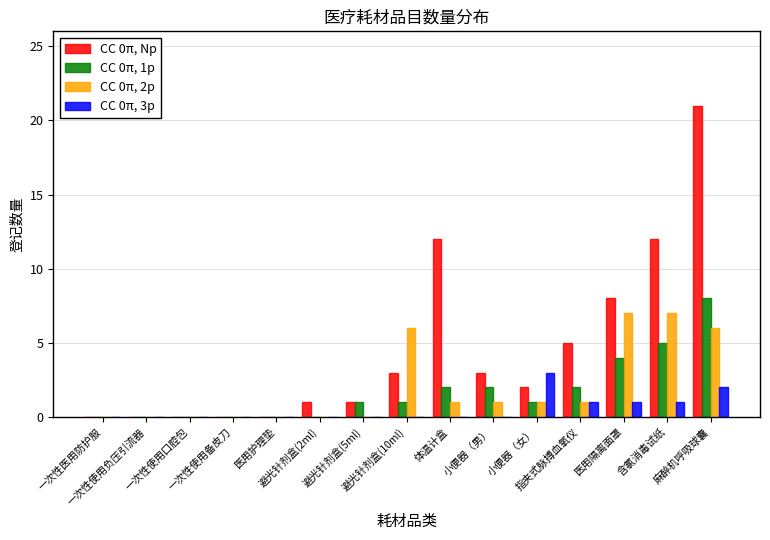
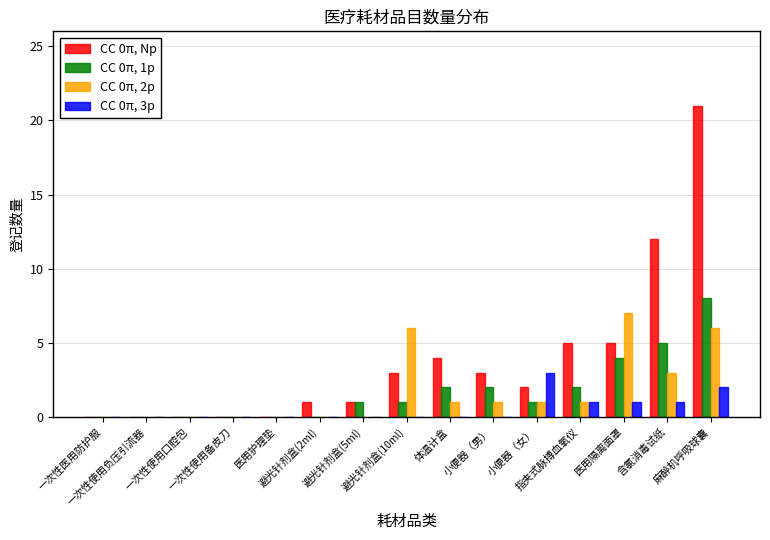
CC 0π, Np, 体温计盒: 12 -> 4
CC 0π, Np, 医用隔离面罩: 8 -> 5
CC 0π, 2p, 含氯消毒试纸: 7 -> 3
